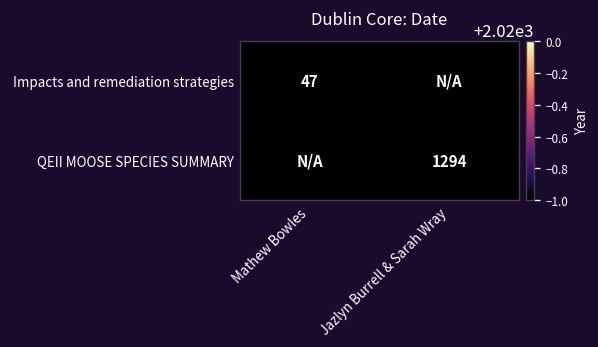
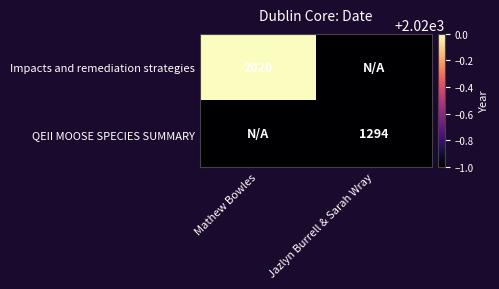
Impacts and remediation strategies, Mathew Bowles: 47 -> 2020
